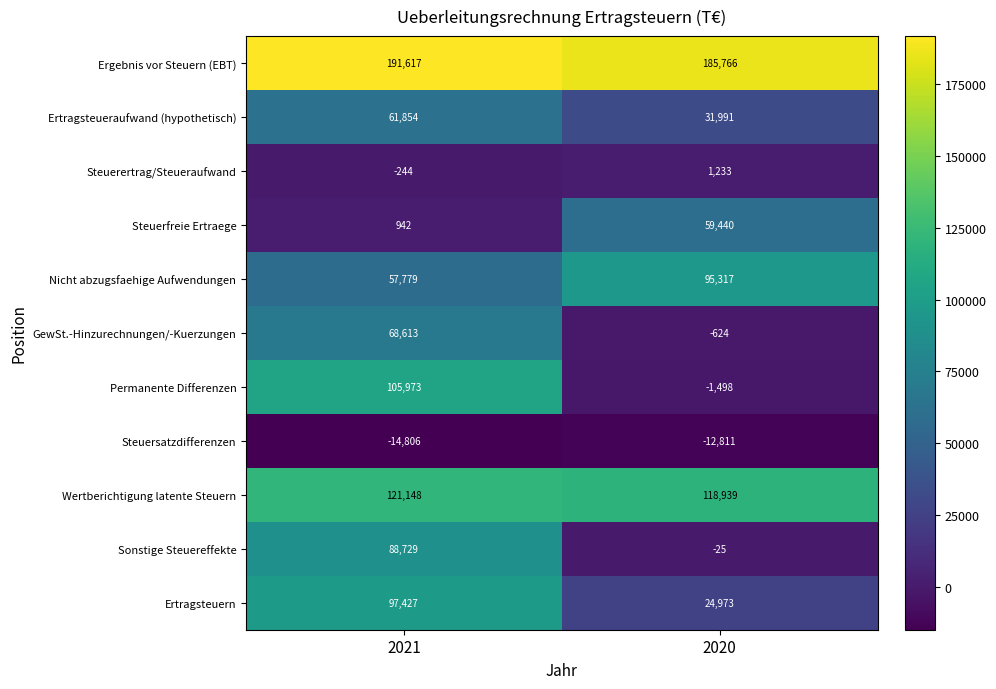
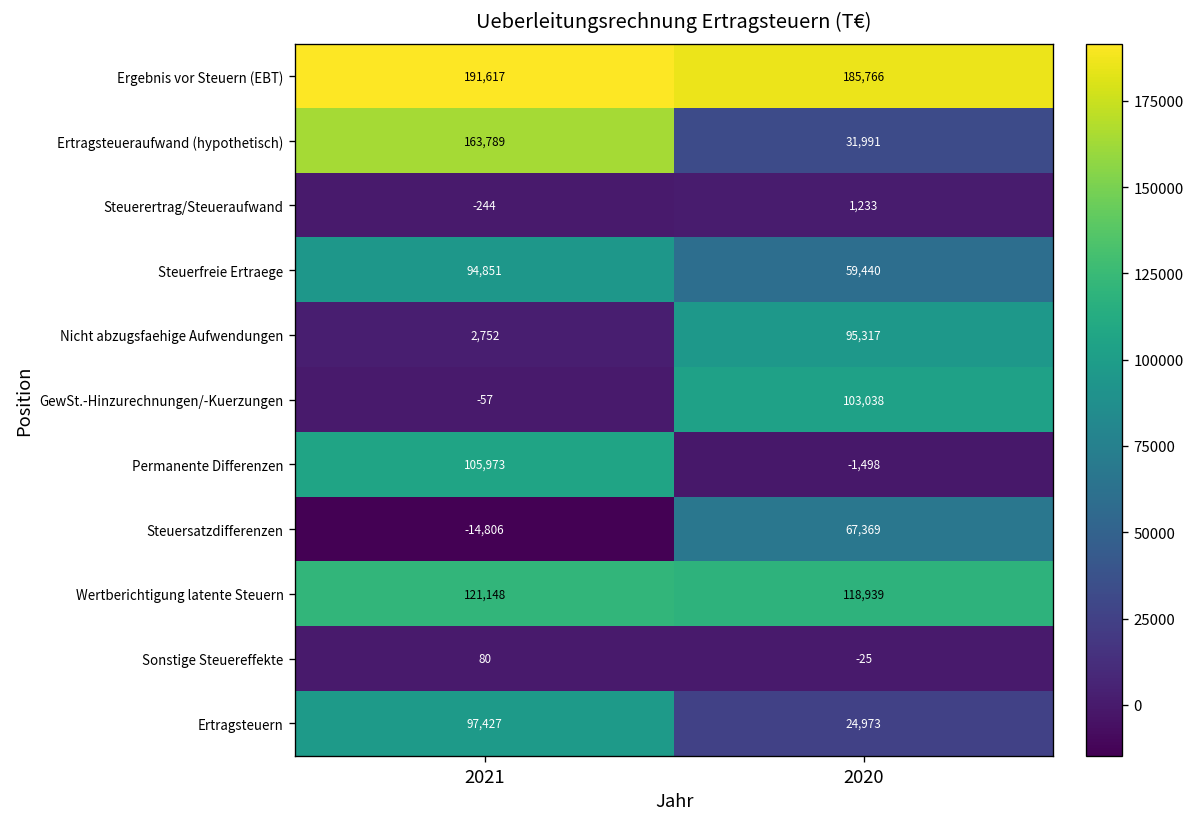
Ertragsteueraufwand (hypothetisch), 2021: 61,854 -> 163,789
Steuerfreie Ertraege, 2021: 942 -> 94,851
Nicht abzugsfaehige Aufwendungen, 2021: 57,779 -> 2,752
GewSt.-Hinzurechnungen/-Kuerzungen, 2021: 68,613 -> -57
GewSt.-Hinzurechnungen/-Kuerzungen, 2020: -624 -> 103,038
Steuersatzdifferenzen, 2020: -12,811 -> 67,369
Sonstige Steuereffekte, 2021: 88,729 -> 80
